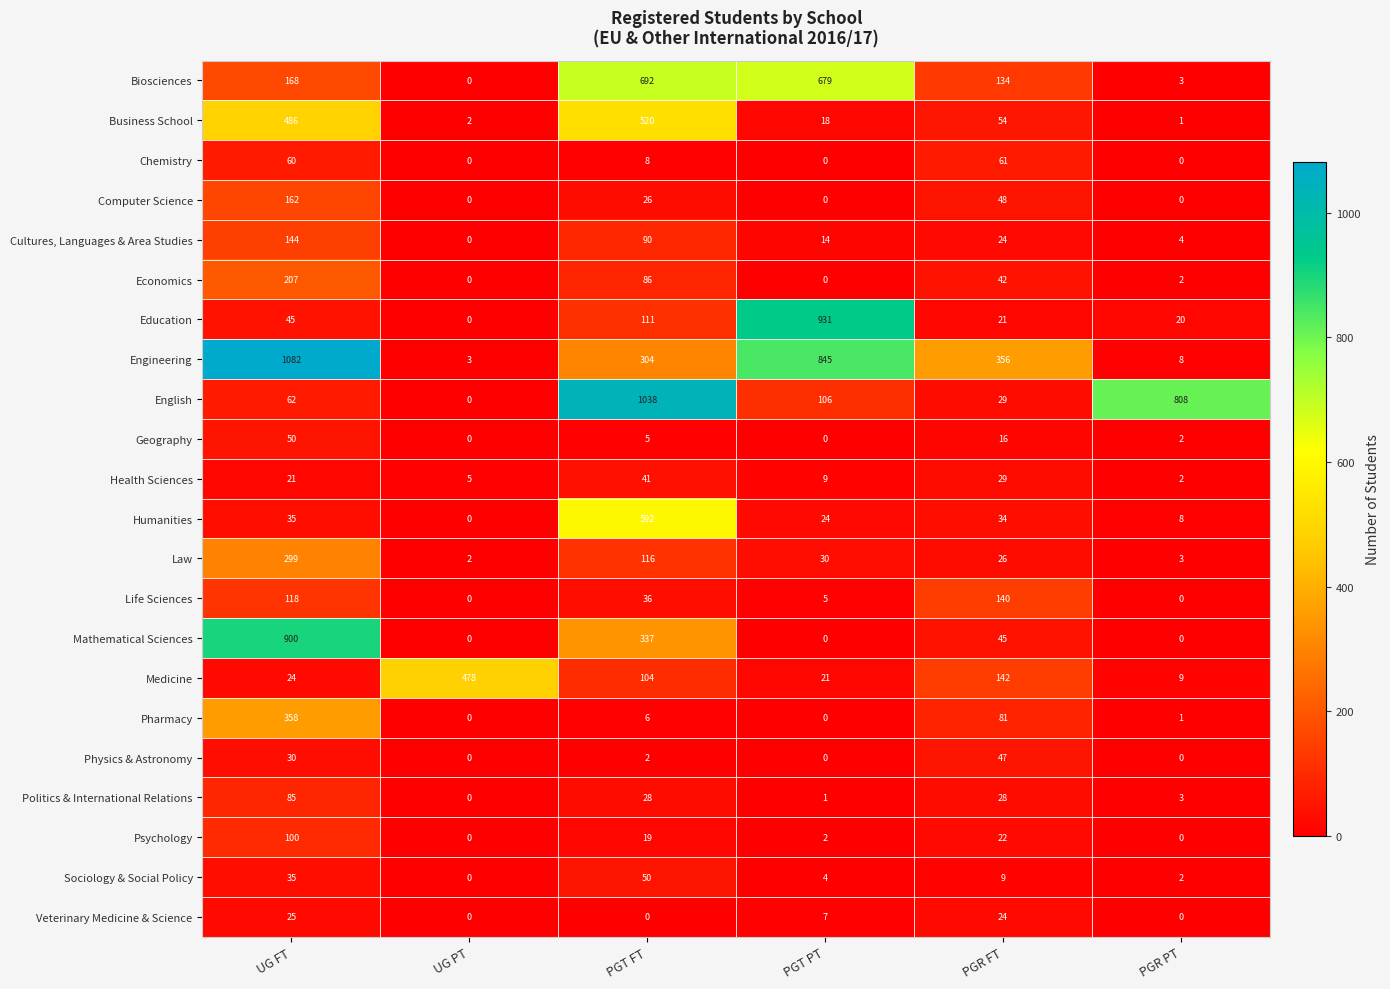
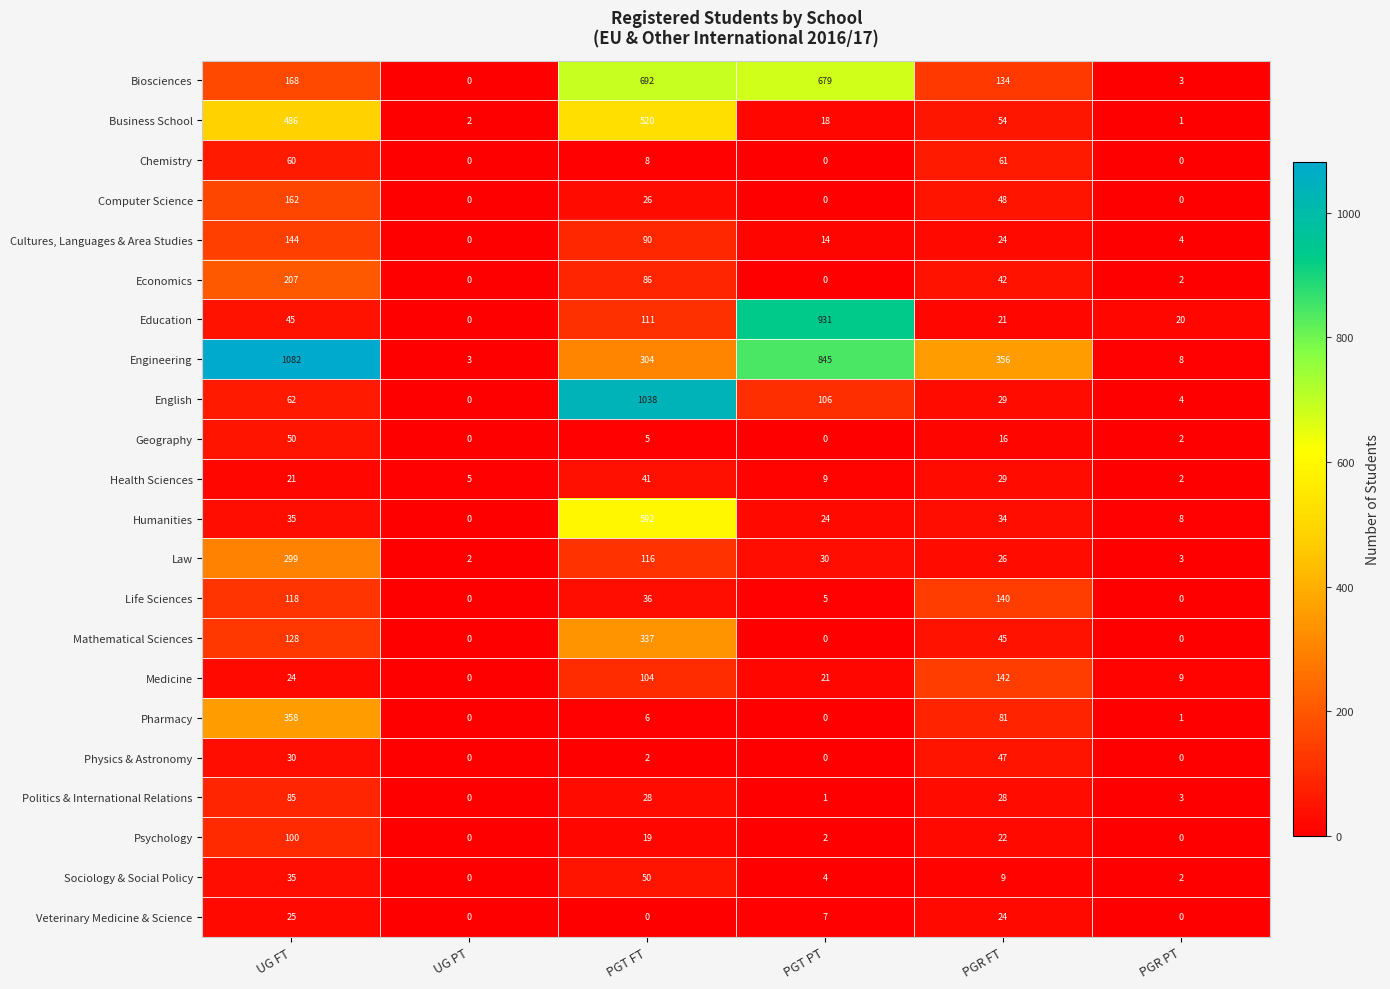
English, PGR PT: 808 -> 4
Mathematical Sciences, UG FT: 900 -> 128
Medicine, UG PT: 478 -> 0
